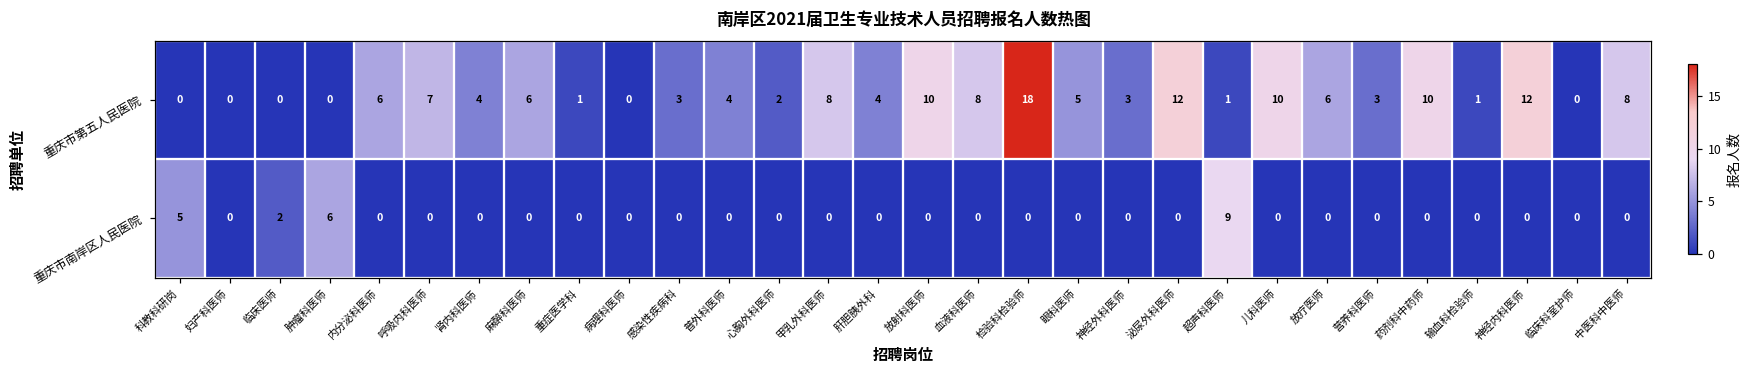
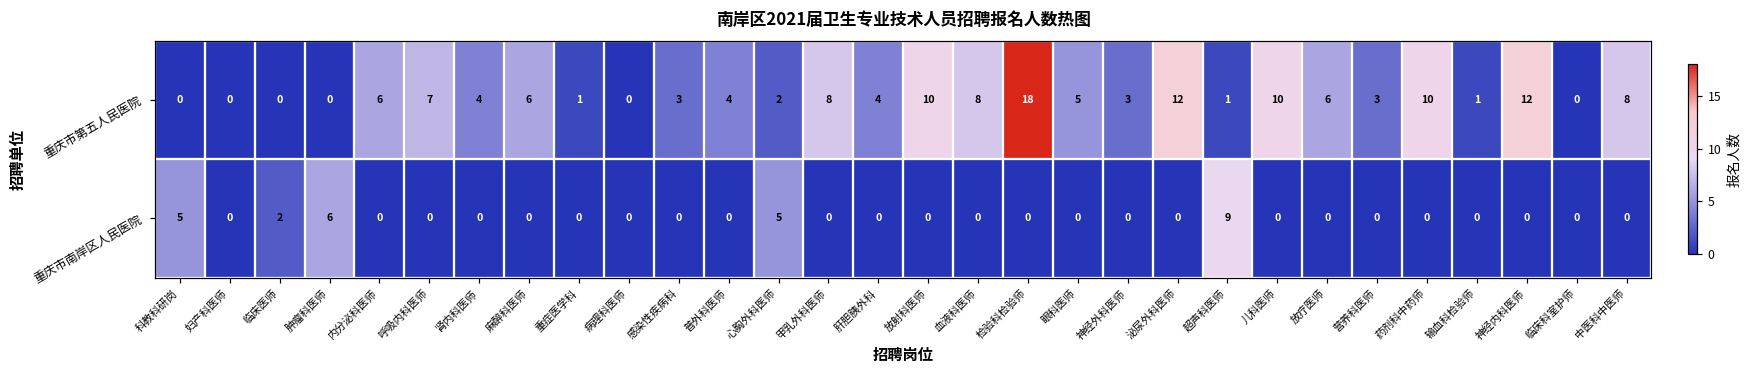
重庆市南岸区人民医院, 心胸外科医师: 0 -> 5
